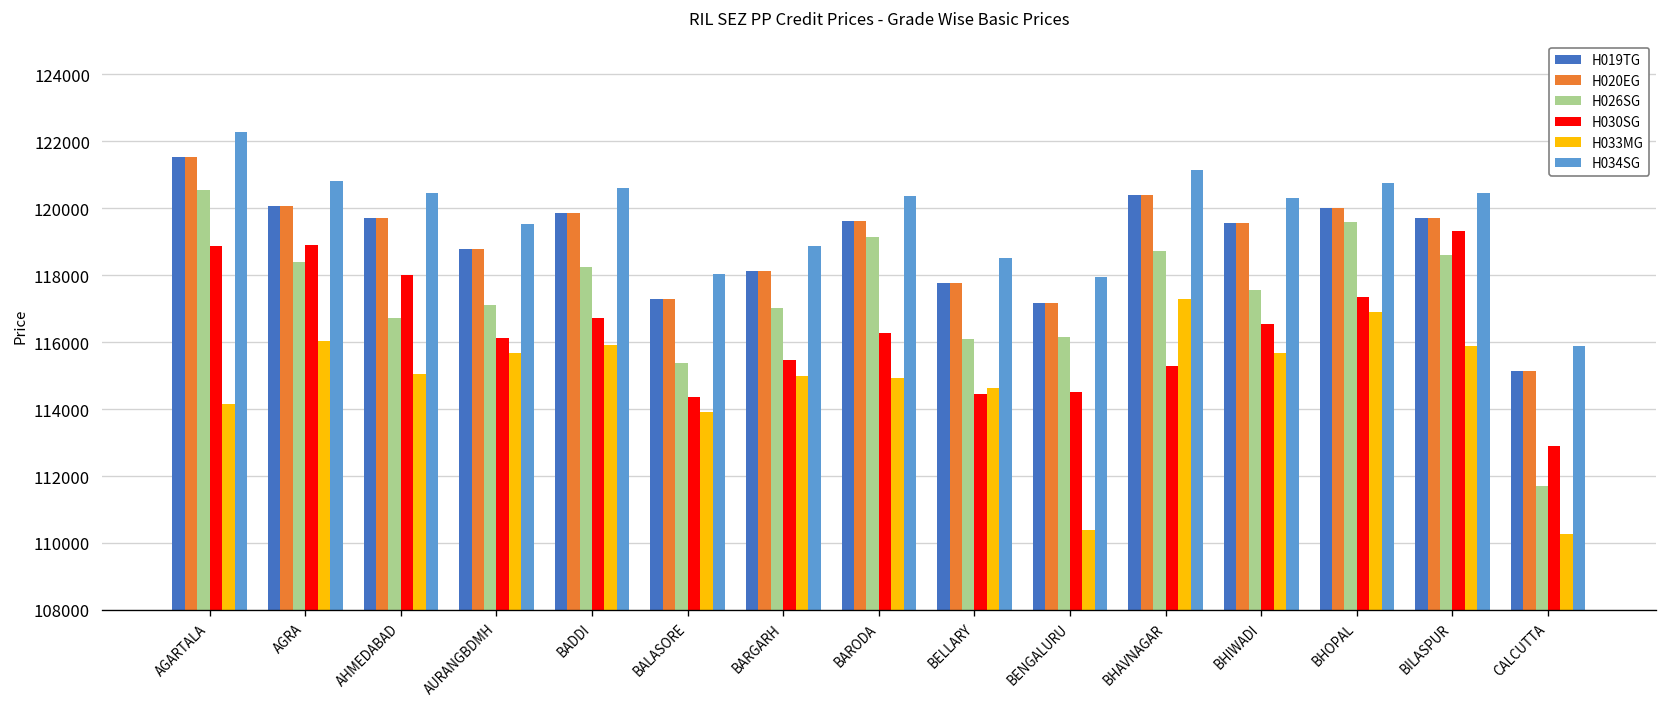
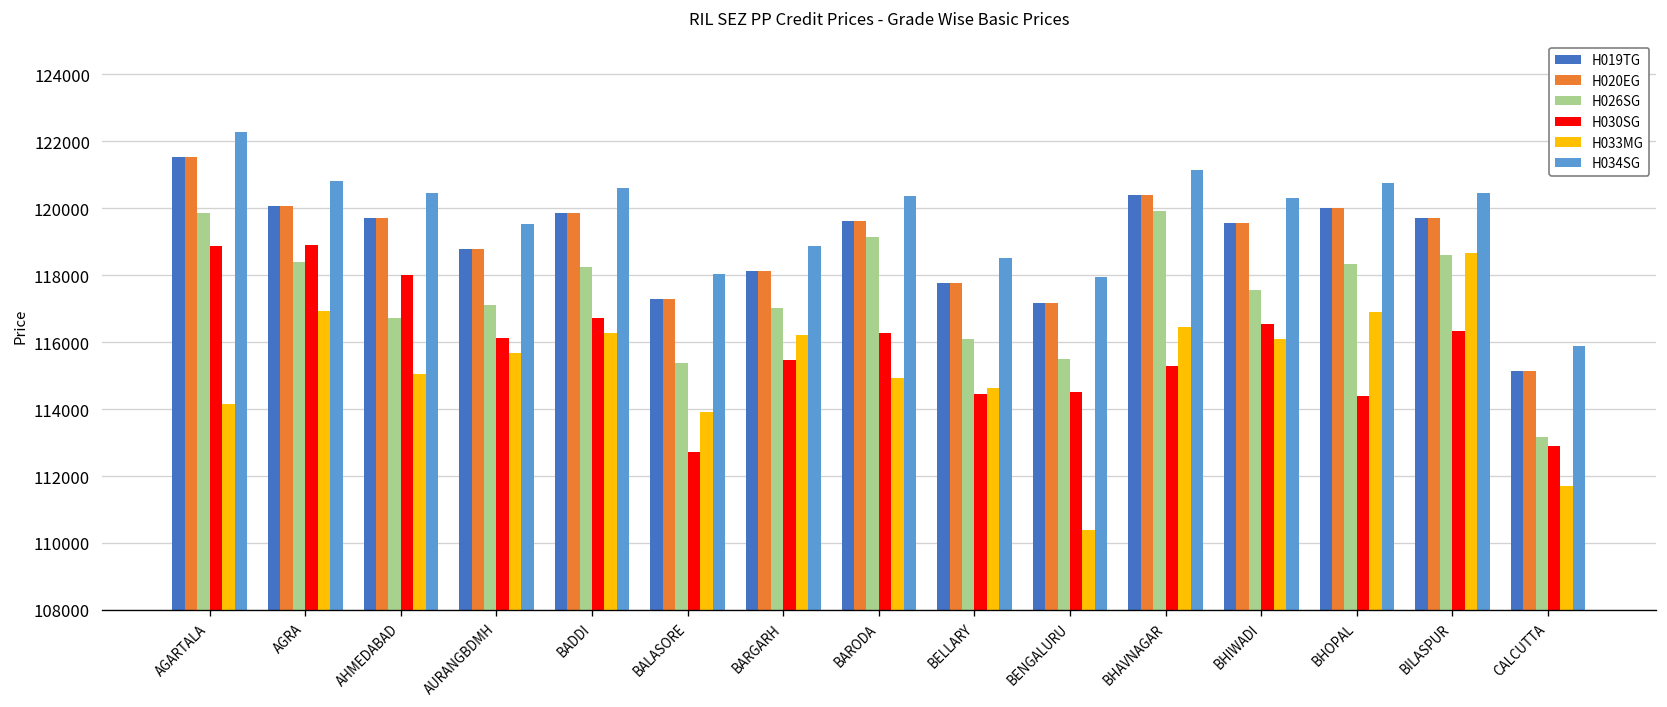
H026SG, AGARTALA: 120500 -> 119900
H033MG, AGRA: 116000 -> 116900
H033MG, BADDI: 115900 -> 116300
H030SG, BALASORE: 114400 -> 112700
H033MG, BARGARH: 115000 -> 116200
H026SG, BENGALURU: 116100 -> 115500
H026SG, BHAVNAGAR: 118700 -> 119900
H033MG, BHAVNAGAR: 117300 -> 116500
H033MG, BHIWADI: 115700 -> 116100
H026SG, BHOPAL: 119600 -> 118300
H030SG, BHOPAL: 117300 -> 114400
H030SG, BILASPUR: 119300 -> 116300
H033MG, BILASPUR: 115900 -> 118700
H026SG, CALCUTTA: 111700 -> 113200
H033MG, CALCUTTA: 110300 -> 111700
